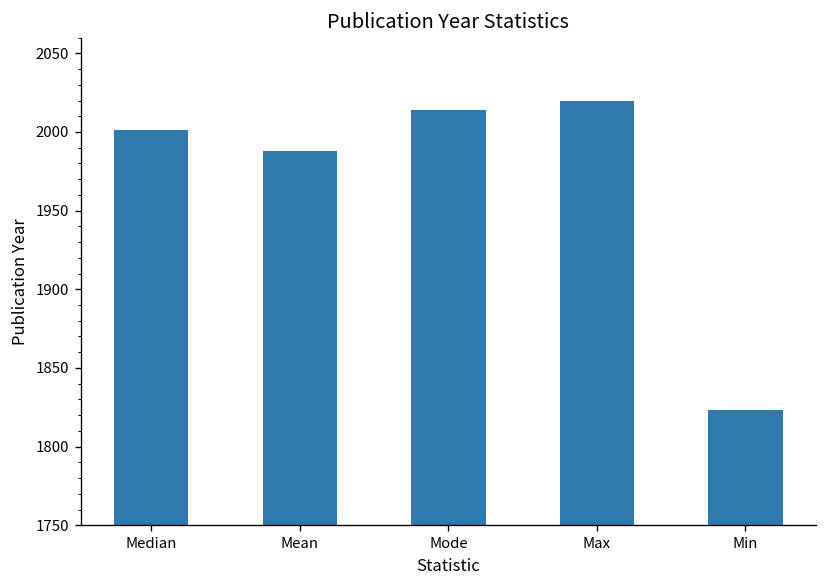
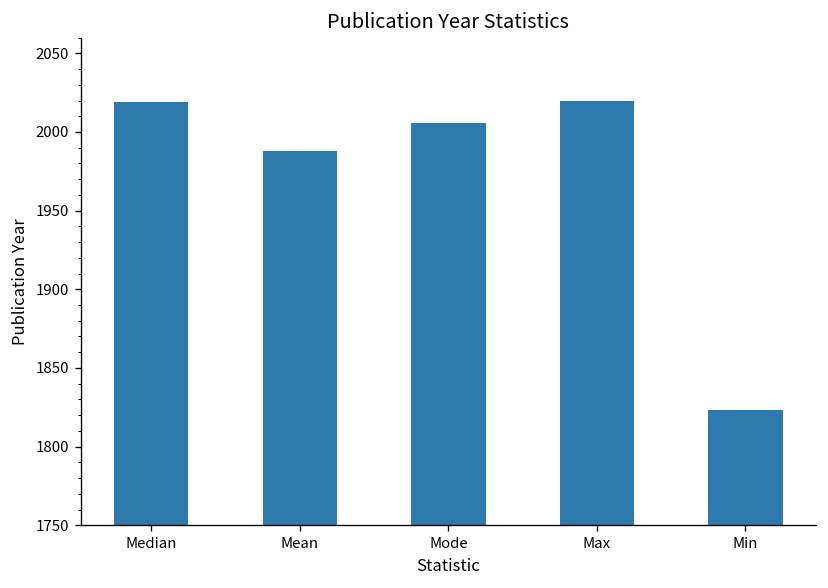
Median: 2001 -> 2019
Mode: 2014 -> 2006
